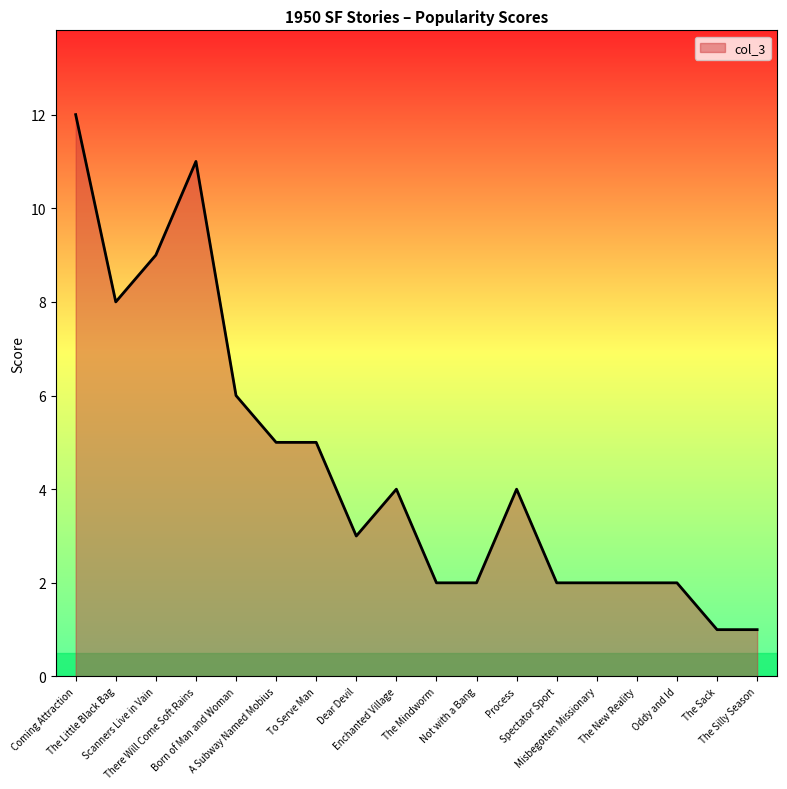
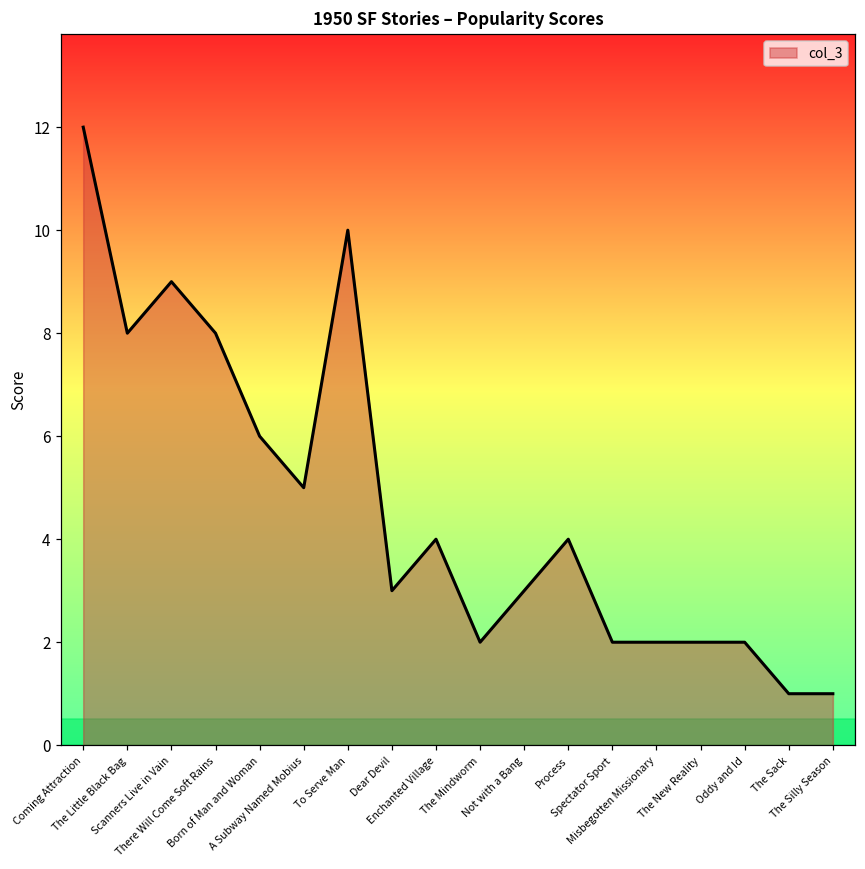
There Will Come Soft Rains: 11 -> 8
To Serve Man: 5 -> 10
Not with a Bang: 2 -> 3
